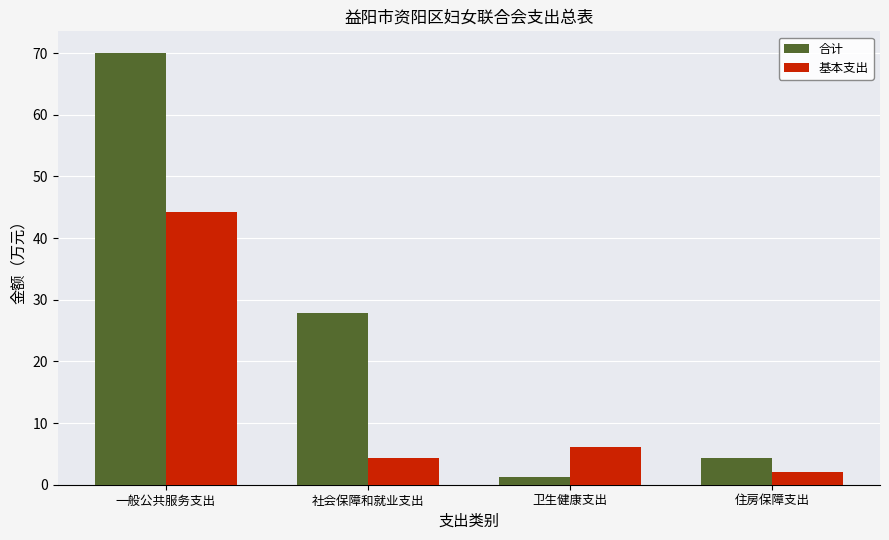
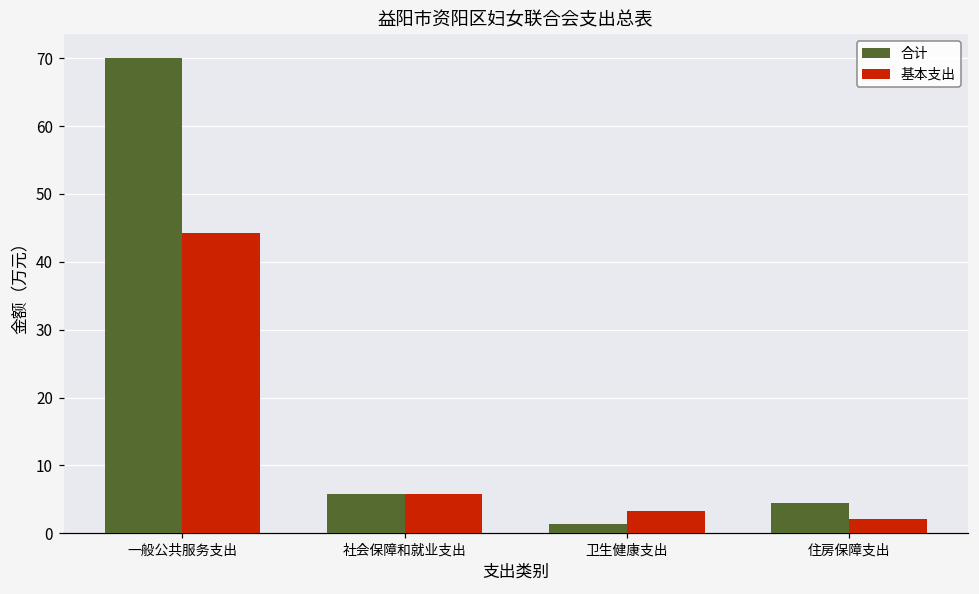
合计, 社会保障和就业支出: 28 -> 6
基本支出, 社会保障和就业支出: 4 -> 6
基本支出, 卫生健康支出: 6 -> 3
